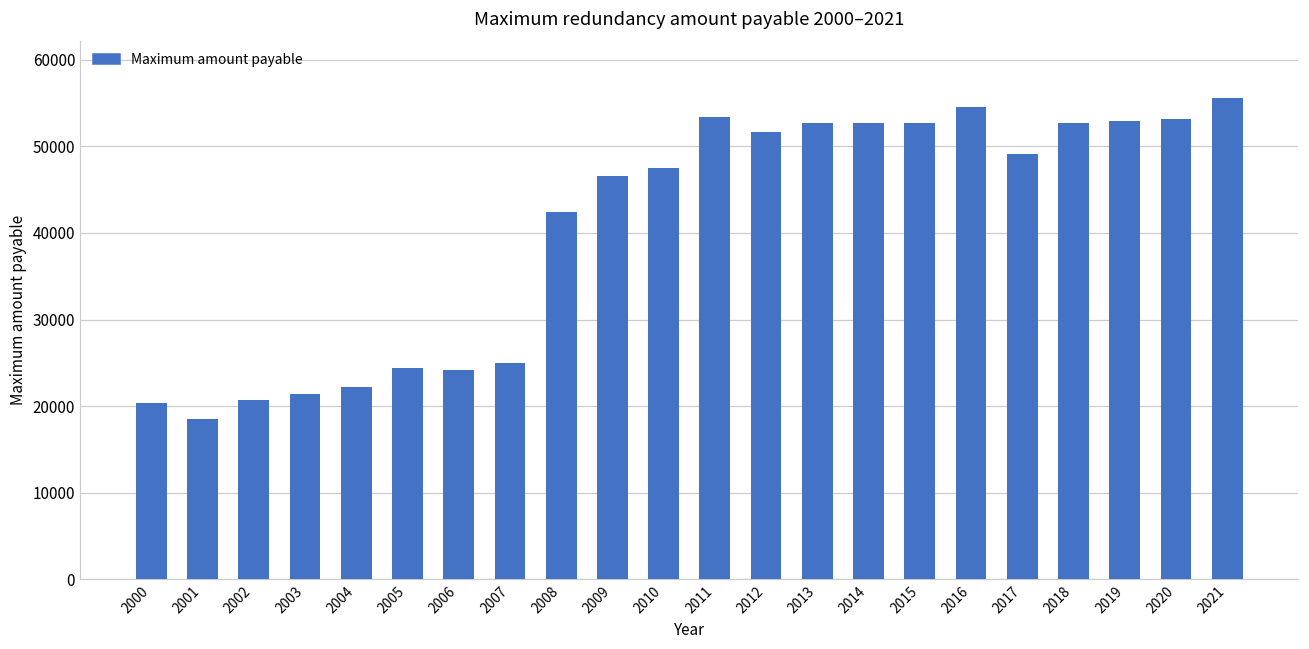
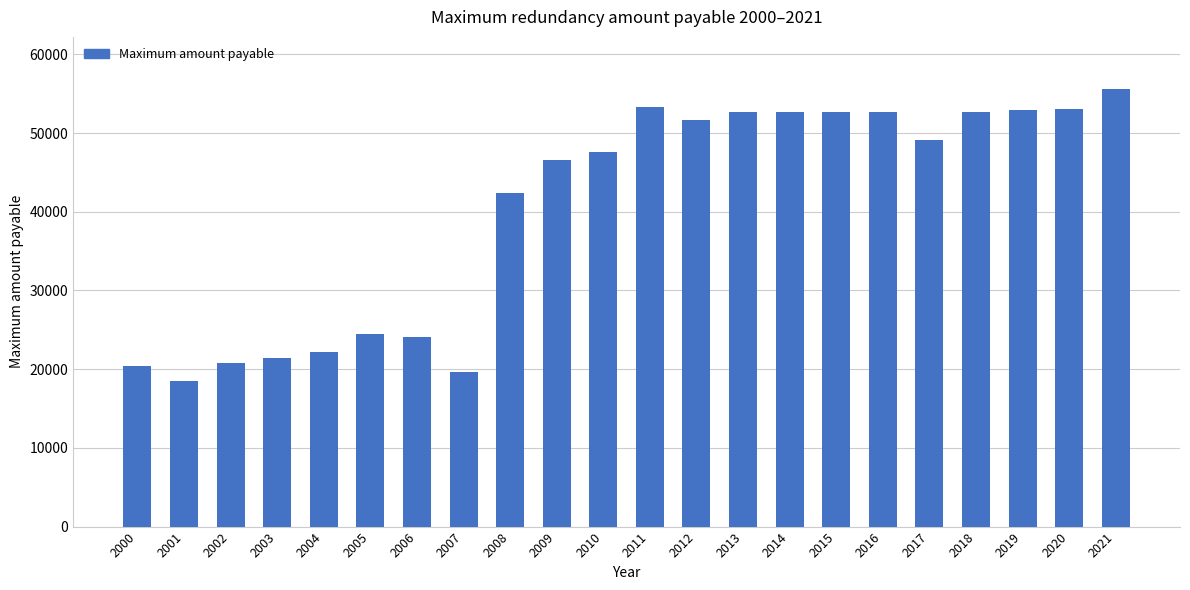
2007: 25000 -> 20000
2016: 55000 -> 53000
